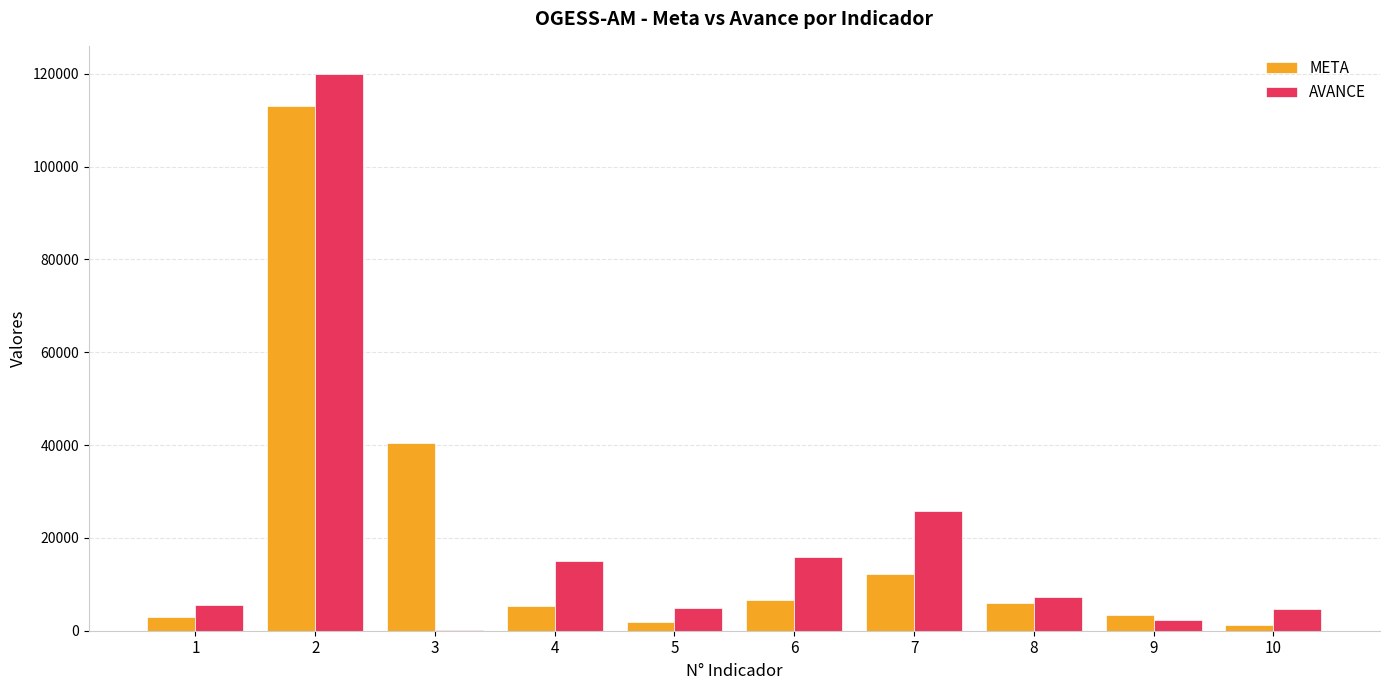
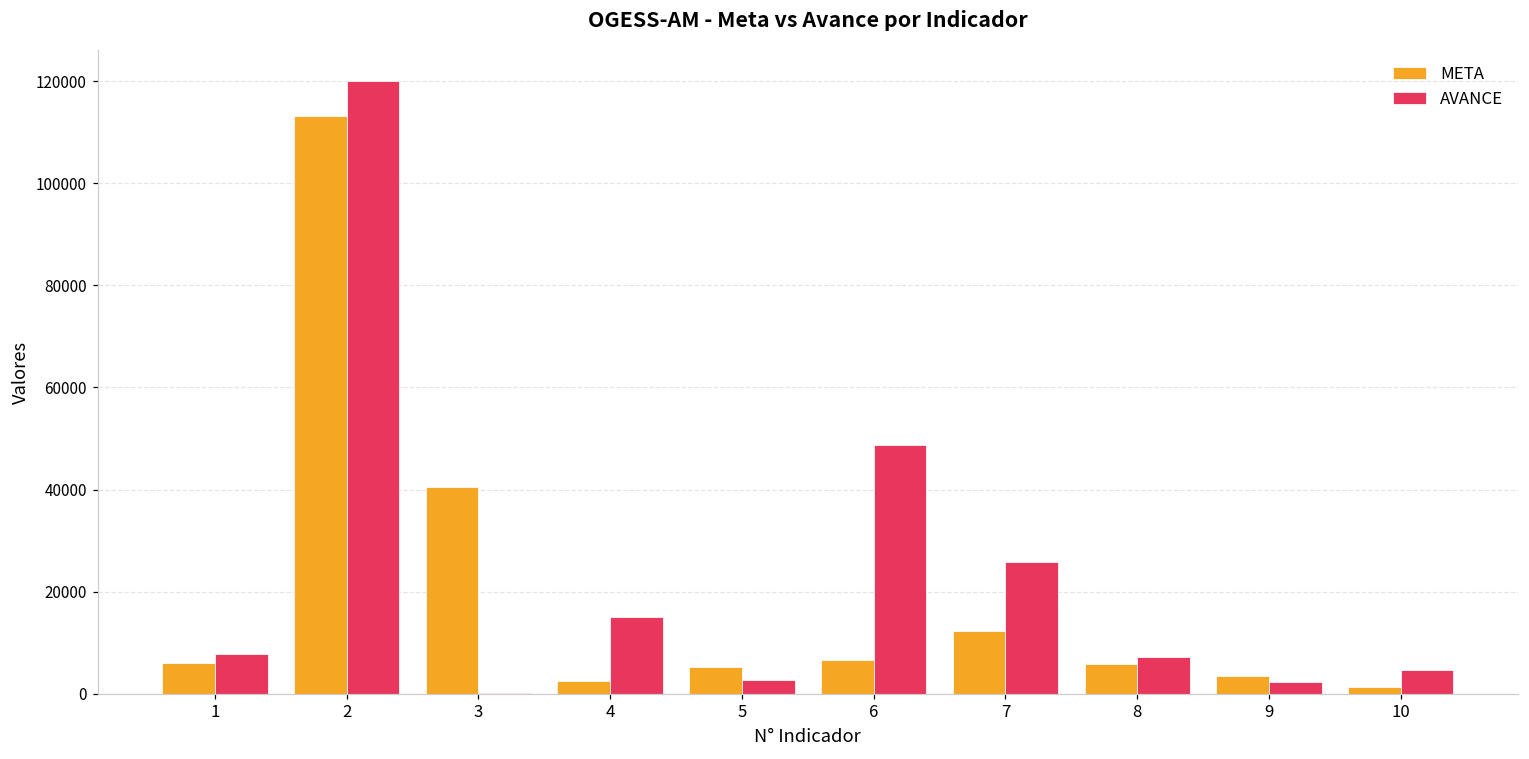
META, 1: 3000 -> 6000
AVANCE, 1: 5000 -> 8000
META, 4: 5000 -> 3000
META, 5: 2000 -> 5000
AVANCE, 5: 5000 -> 3000
AVANCE, 6: 16000 -> 49000
